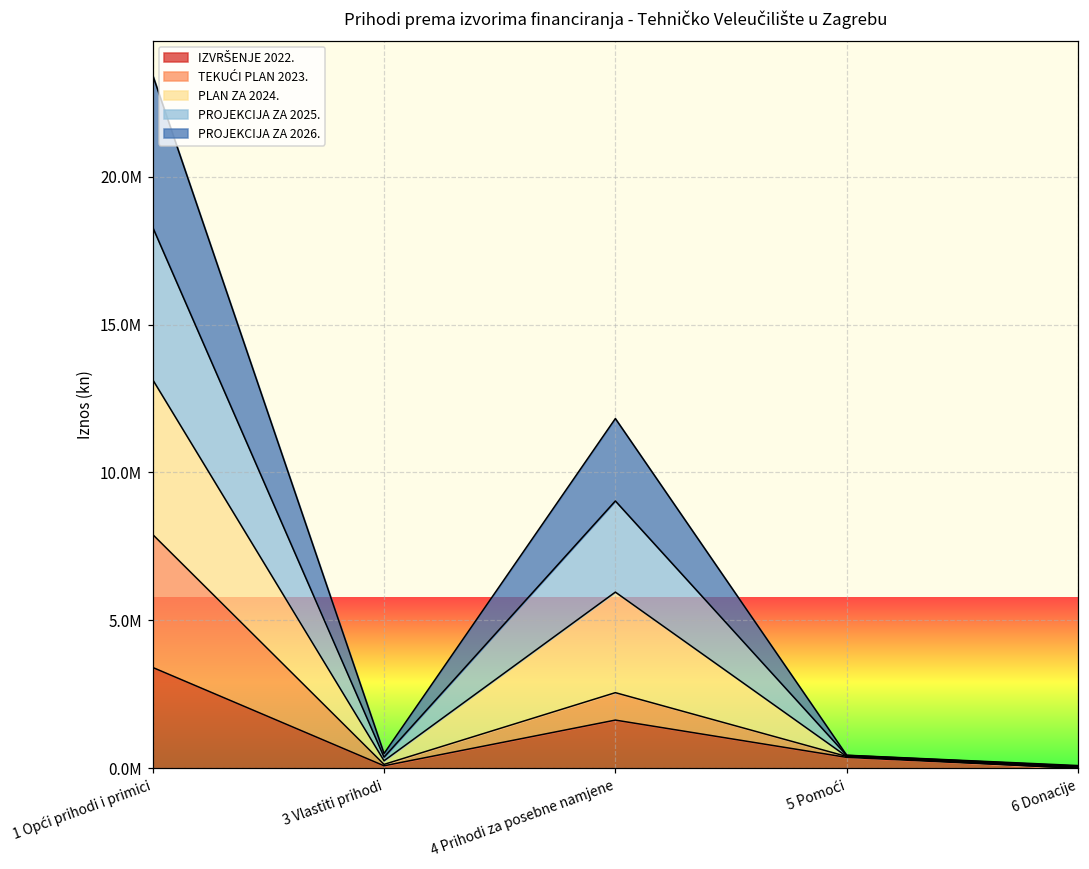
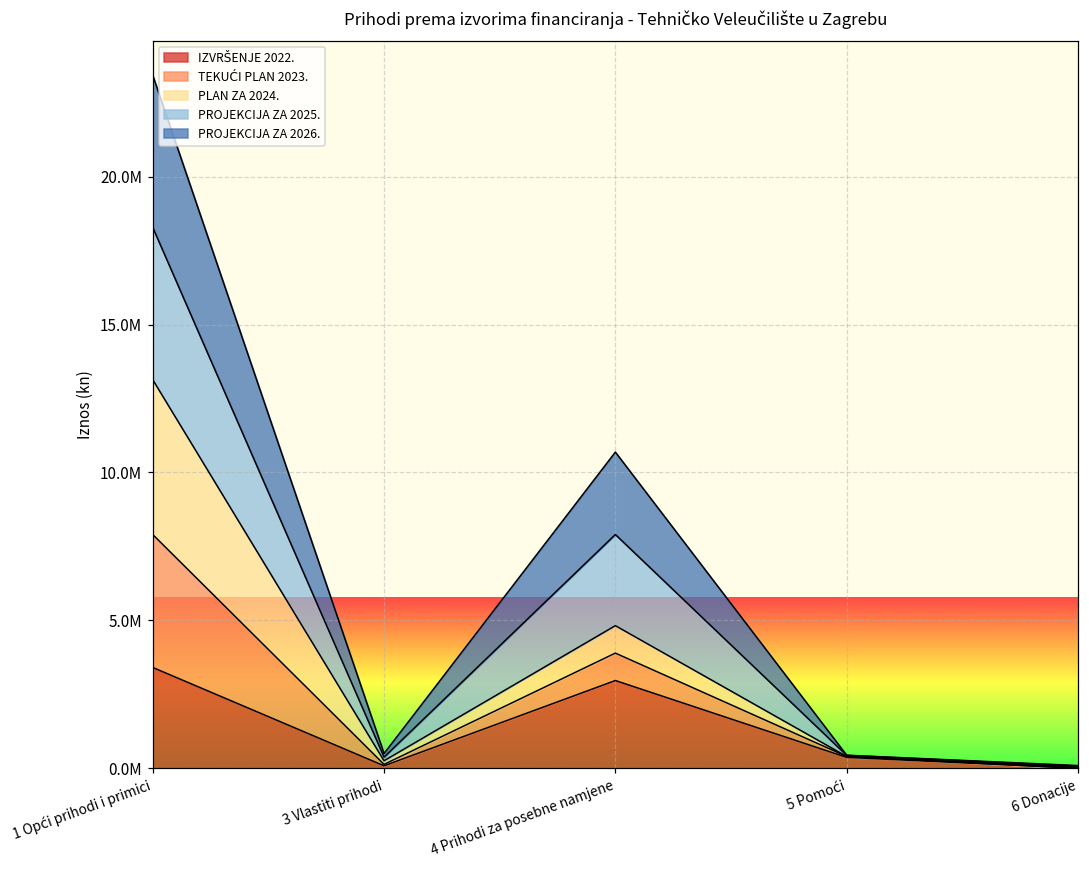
IZVRŠENJE 2022., 4 Prihodi za posebne namjene: 1600000 -> 3000000
PLAN ZA 2024., 4 Prihodi za posebne namjene: 3400000 -> 900000
